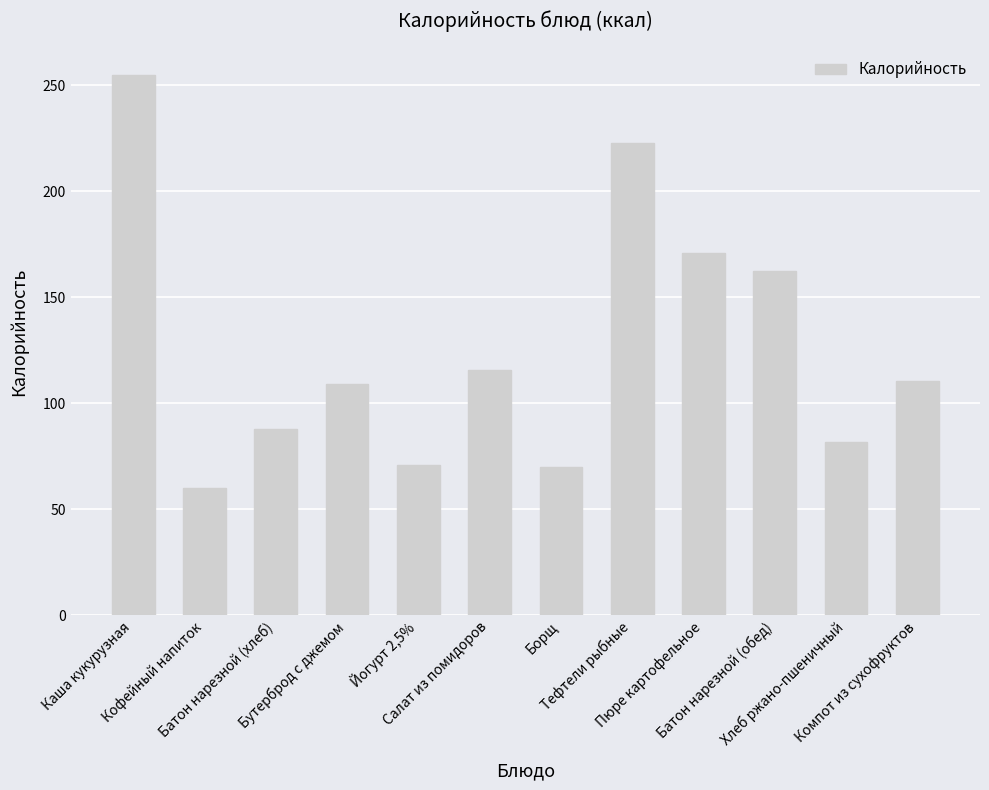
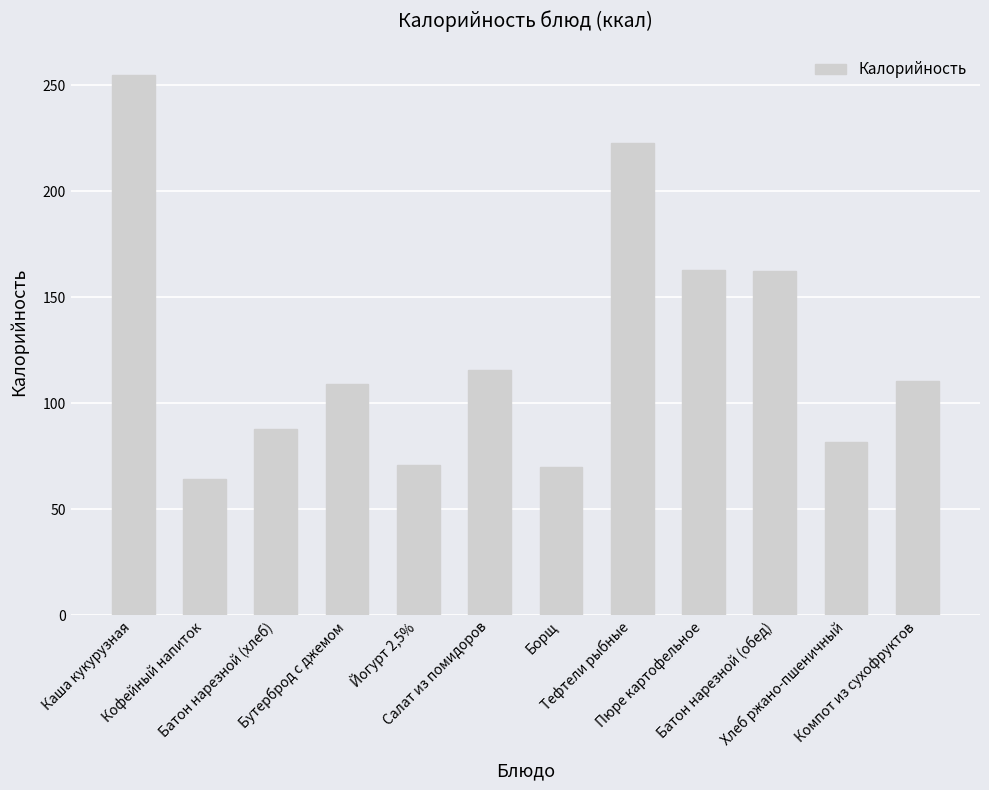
Кофейный напиток: 60 -> 64
Пюре картофельное: 171 -> 163
